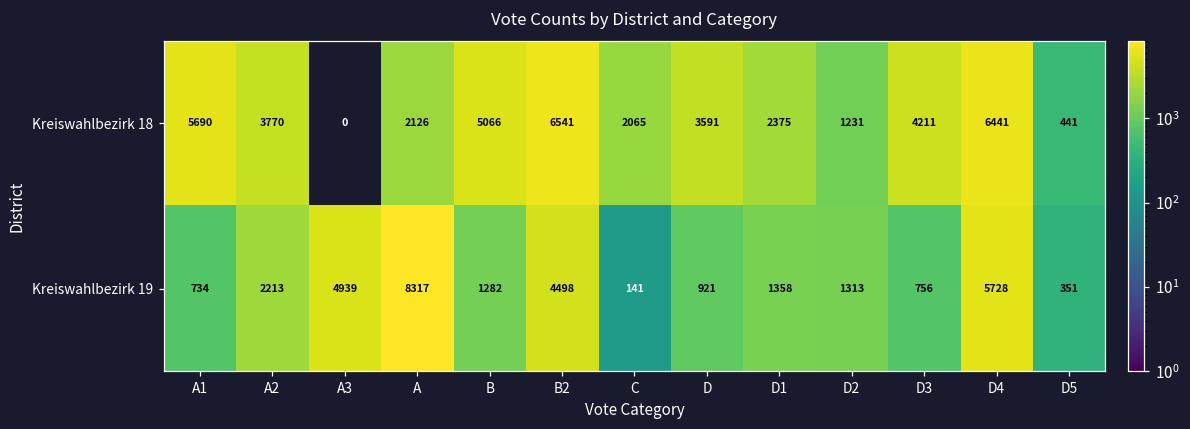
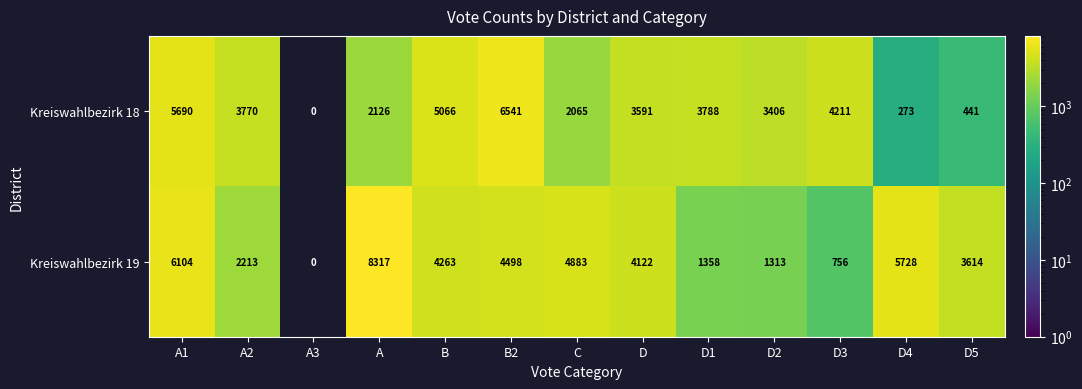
Kreiswahlbezirk 18, D1: 2375 -> 3788
Kreiswahlbezirk 18, D2: 1231 -> 3406
Kreiswahlbezirk 18, D4: 6441 -> 273
Kreiswahlbezirk 19, A1: 734 -> 6104
Kreiswahlbezirk 19, A3: 4939 -> 0
Kreiswahlbezirk 19, B: 1282 -> 4263
Kreiswahlbezirk 19, C: 141 -> 4883
Kreiswahlbezirk 19, D: 921 -> 4122
Kreiswahlbezirk 19, D5: 351 -> 3614
